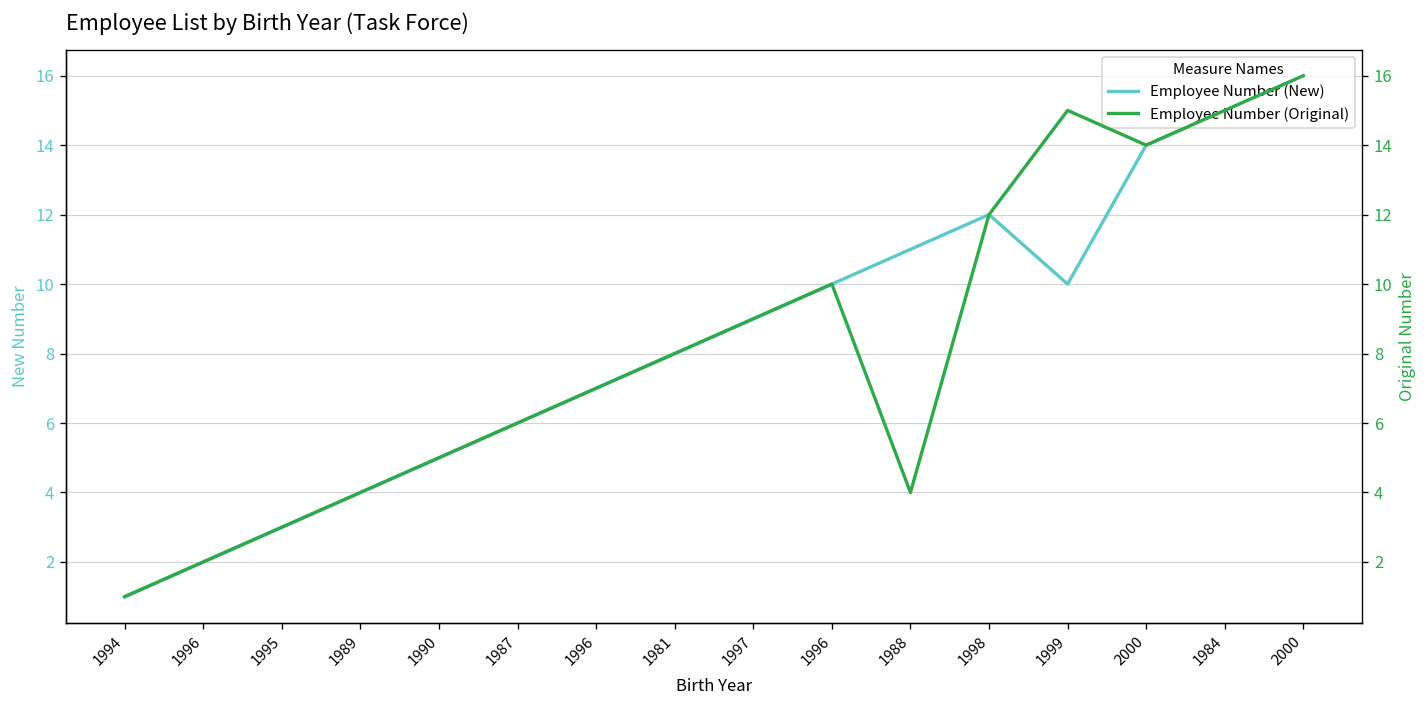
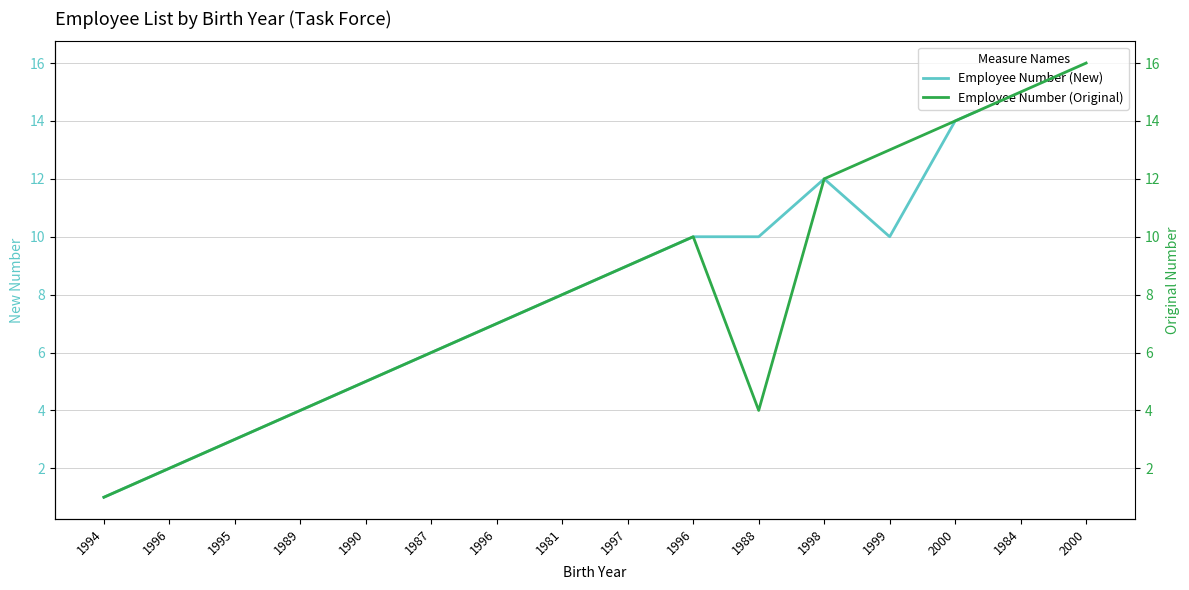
Employee Number (New), 1988: 11 -> 10
Employee Number (Original), 1999: 15 -> 13
